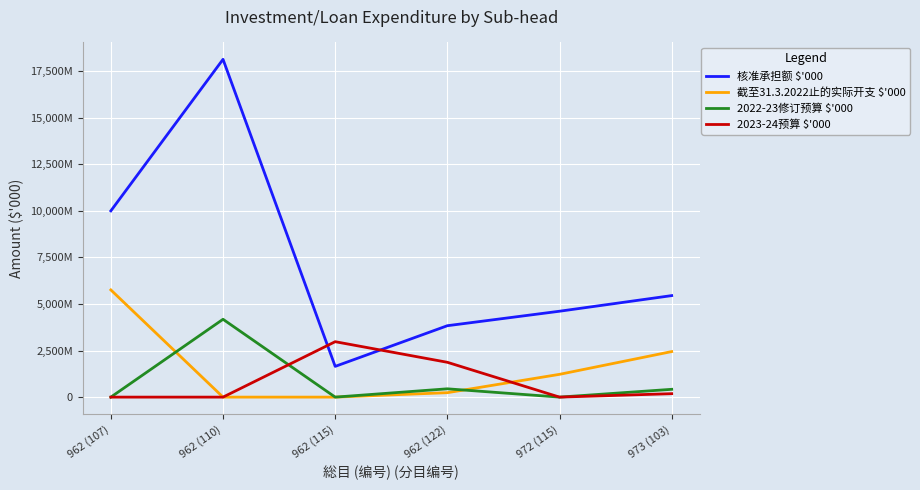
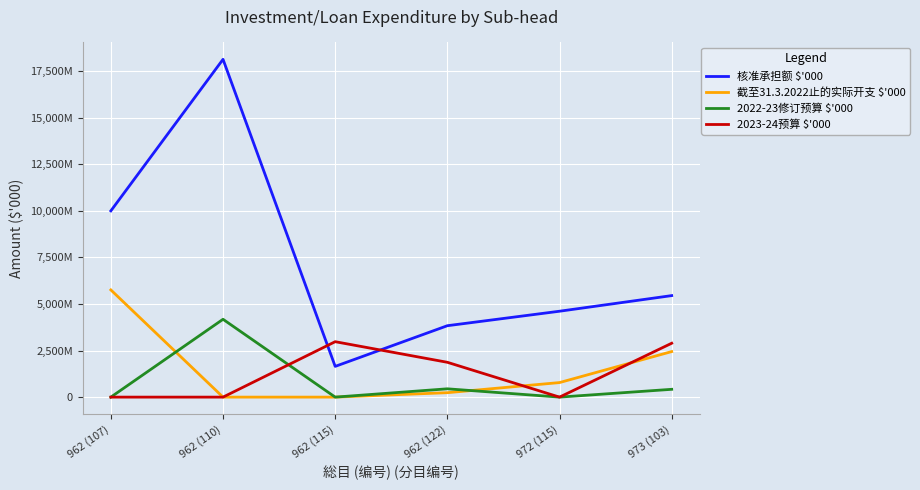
截至31.3.2022止的实际开支 $'000, 972 (115): 1,200,000,000 -> 800,000,000
2023-24预算 $'000, 973 (103): 200,000,000 -> 2,900,000,000
